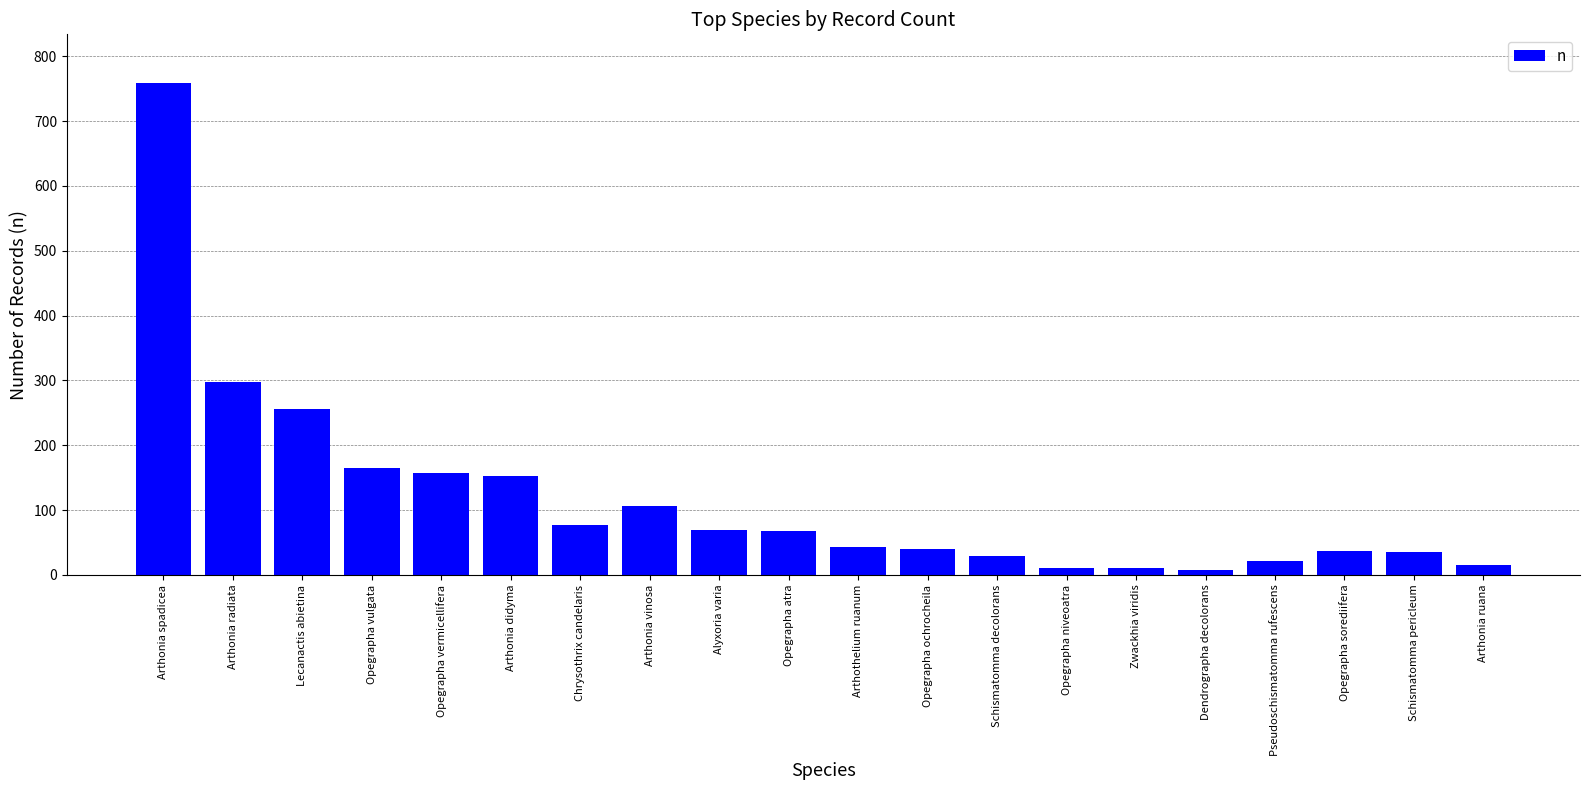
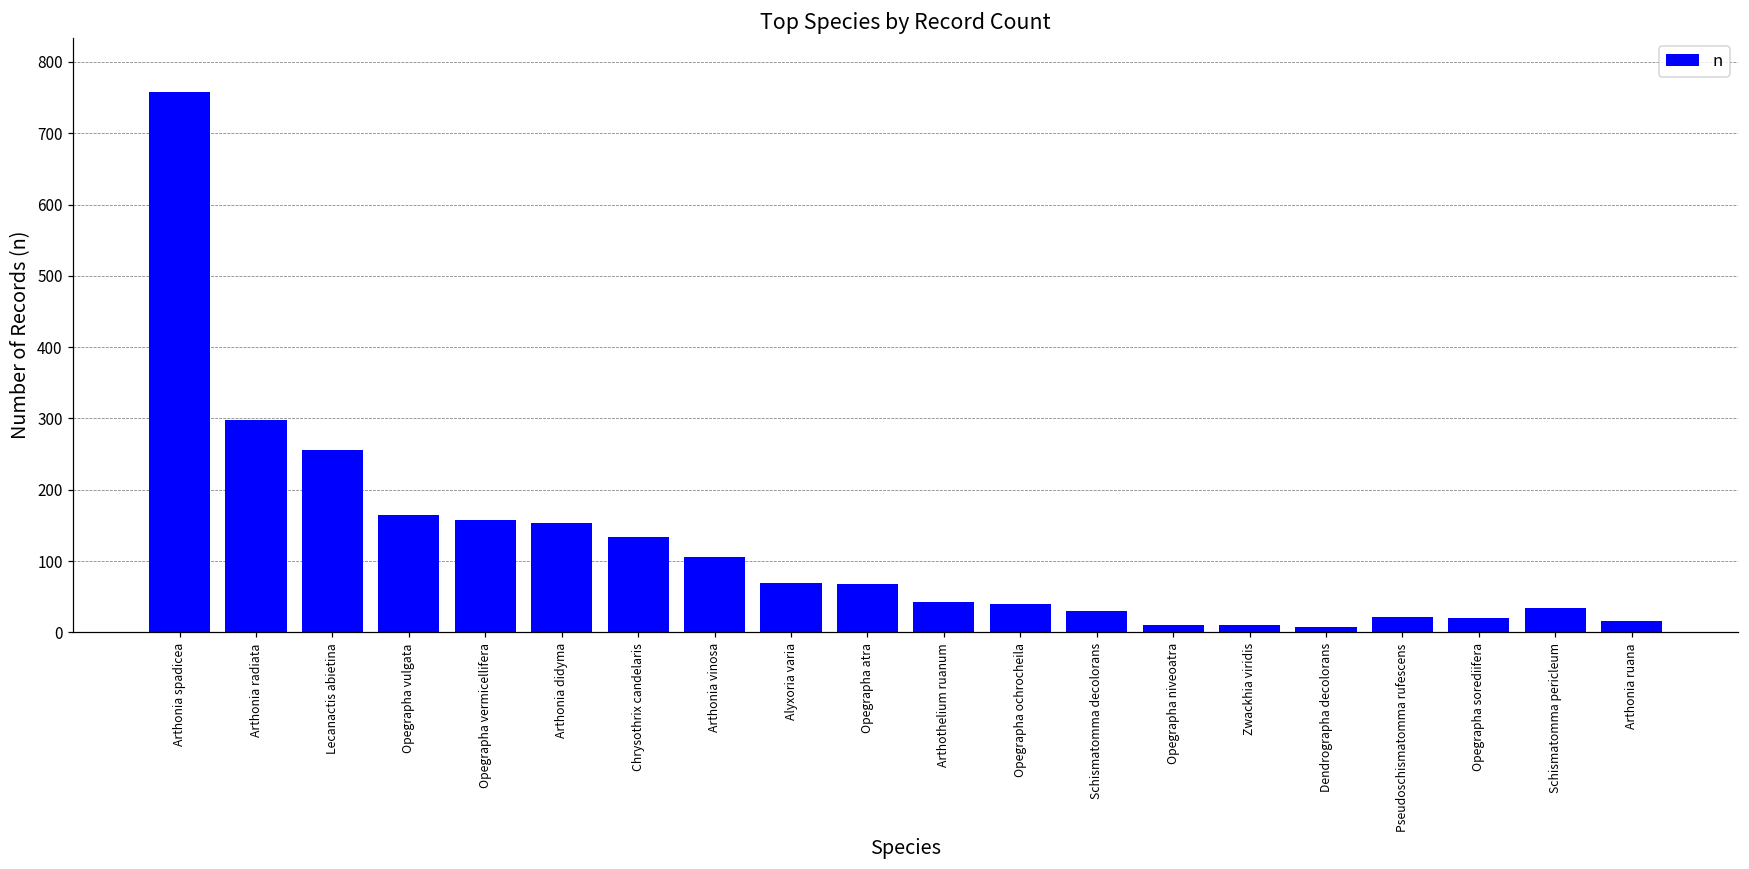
Chrysothrix candelaris: 80 -> 130
Opegrapha sorediifera: 40 -> 20
